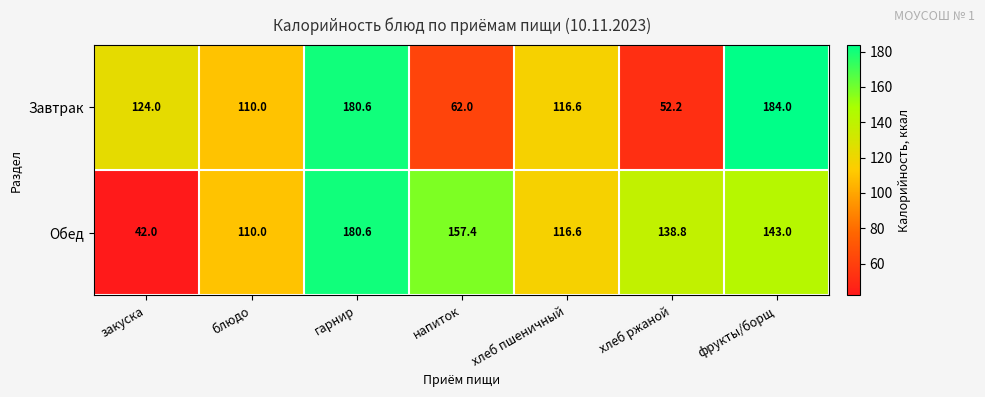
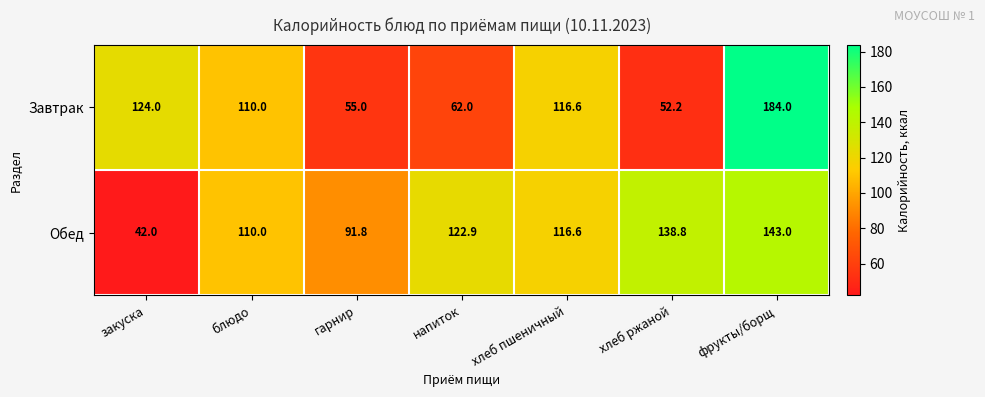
Завтрак, гарнир: 180.6 -> 55.0
Обед, гарнир: 180.6 -> 91.8
Обед, напиток: 157.4 -> 122.9
